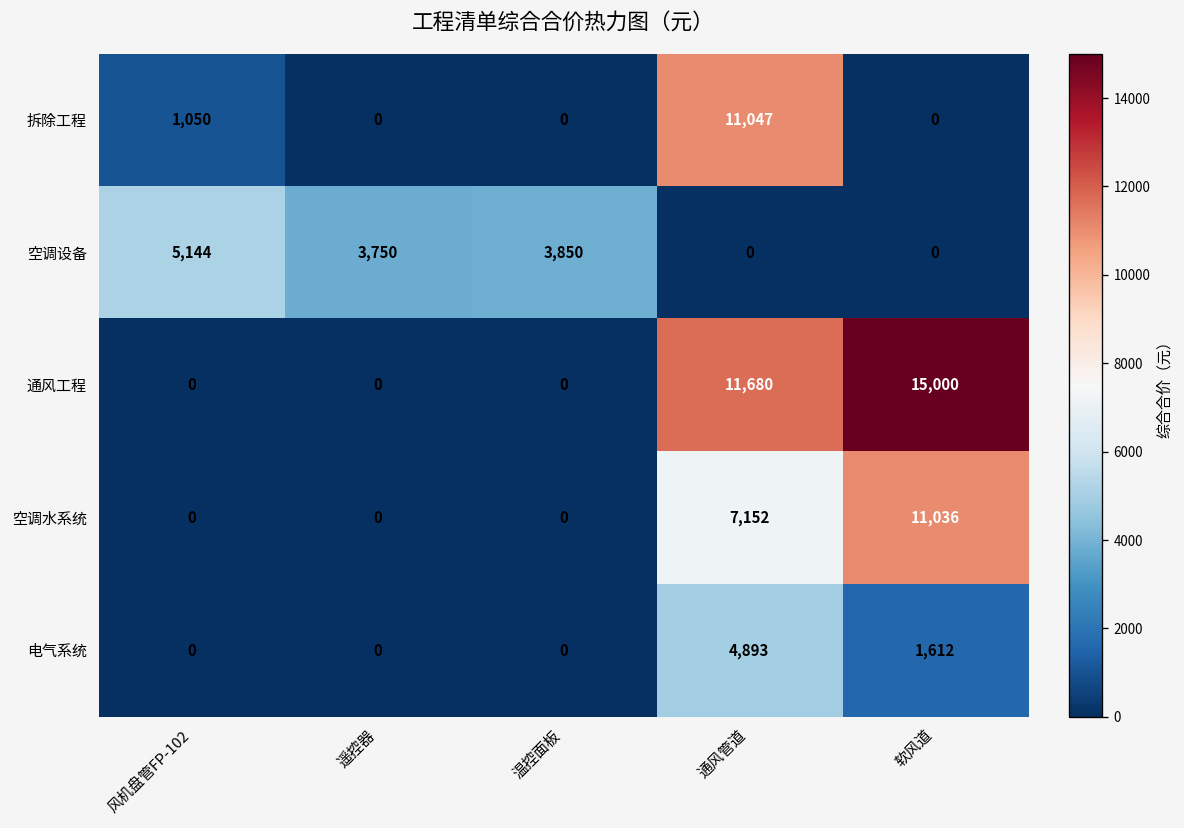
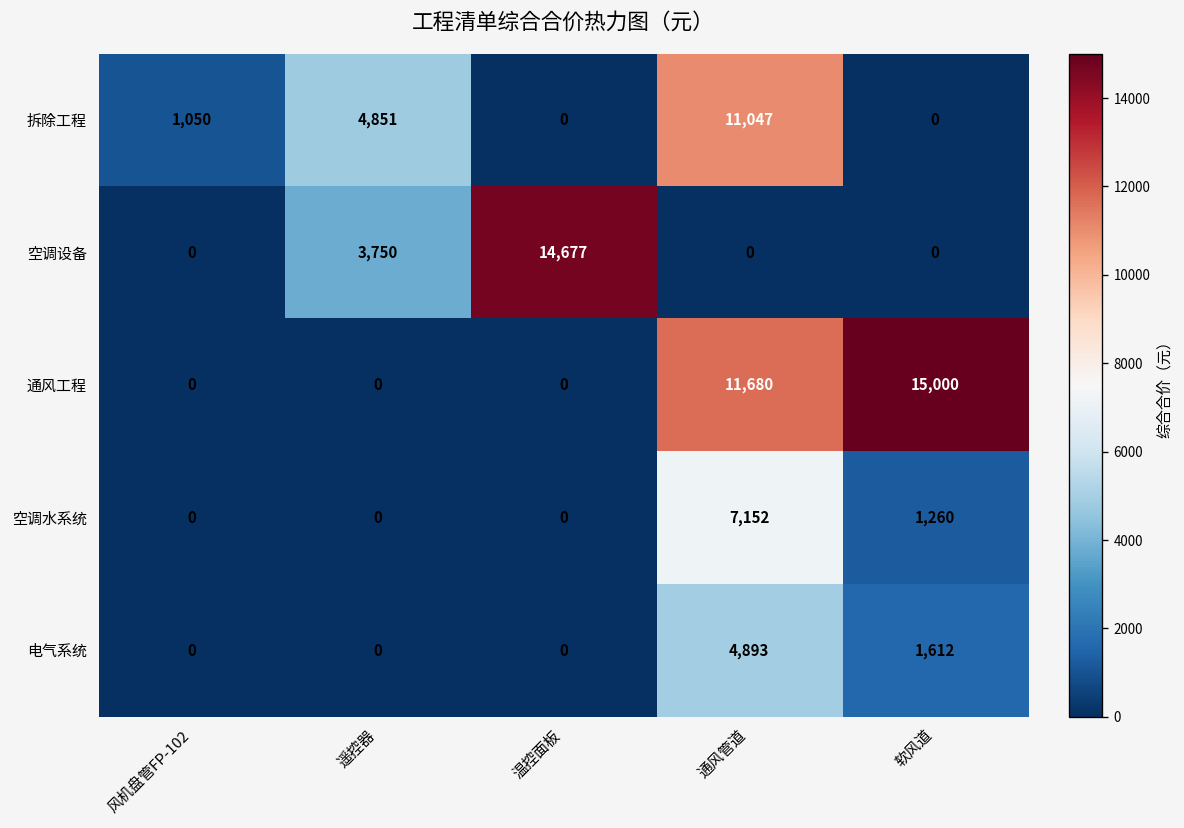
拆除工程, 遥控器: 0 -> 4,851
空调设备, 风机盘管FP-102: 5,144 -> 0
空调设备, 温控面板: 3,850 -> 14,677
空调水系统, 软风道: 11,036 -> 1,260
